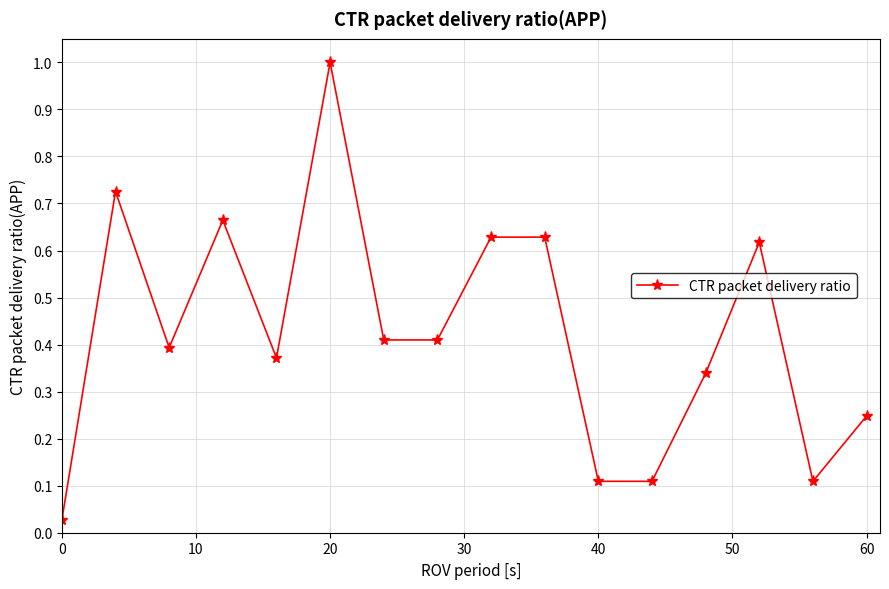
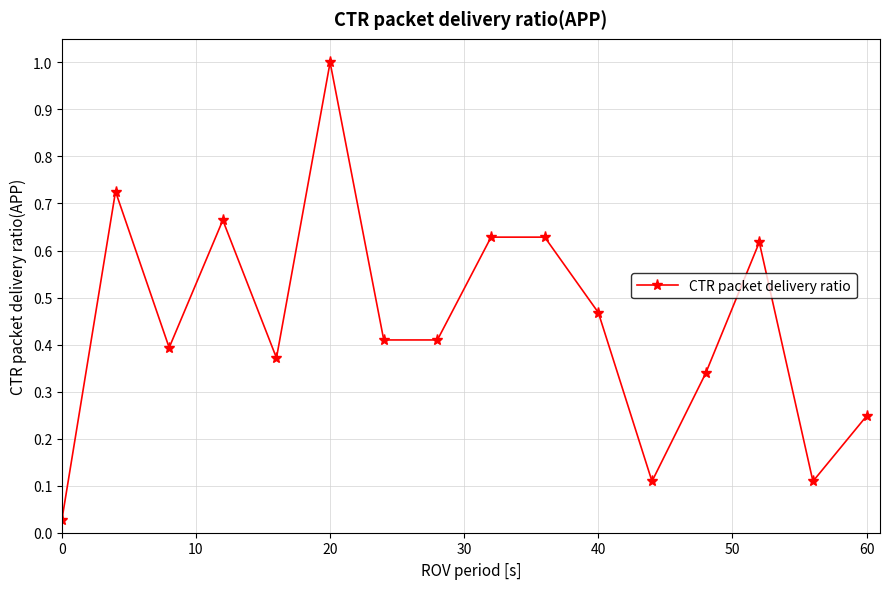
40: 0.11 -> 0.47
